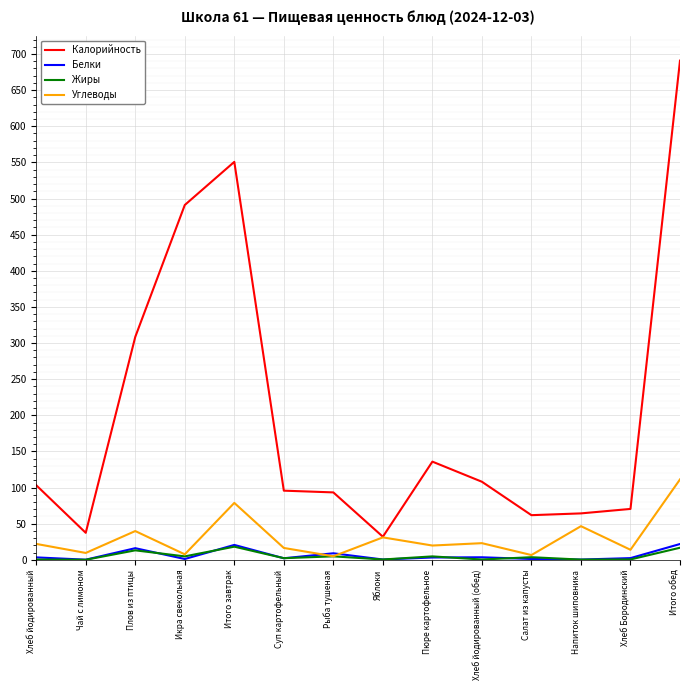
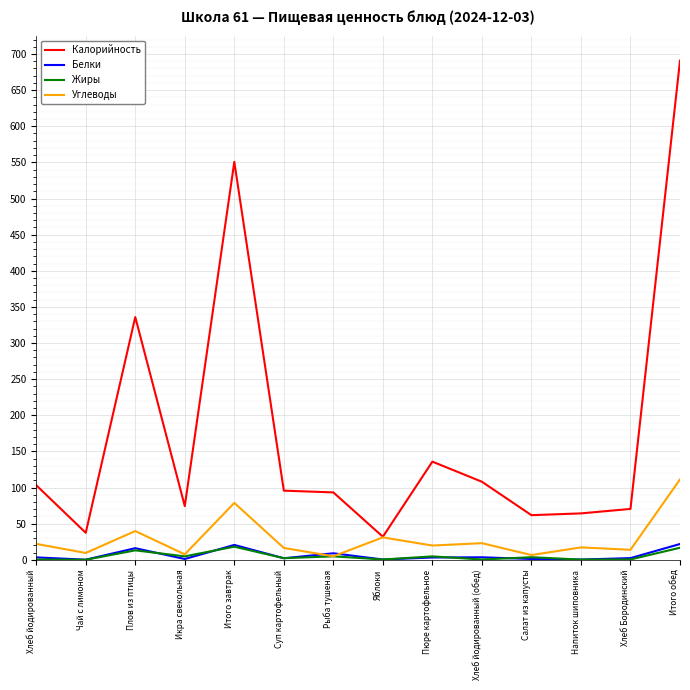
Калорийность, Плов из птицы: 310 -> 340
Калорийность, Икра свекольная: 490 -> 70
Углеводы, Напиток шиповника: 50 -> 20
